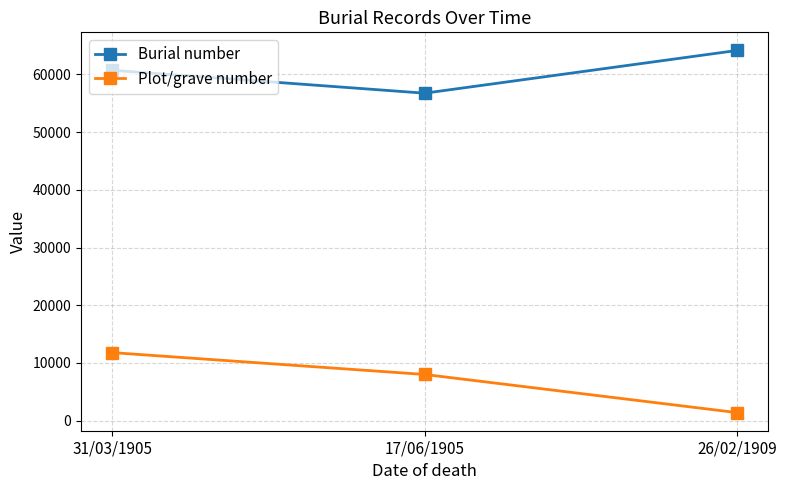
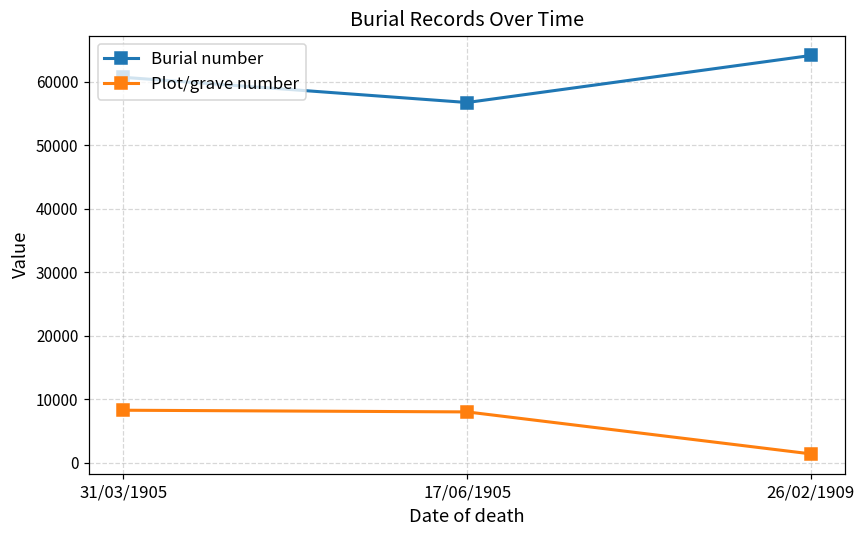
Plot/grave number, 31/03/1905: 12000 -> 8000
